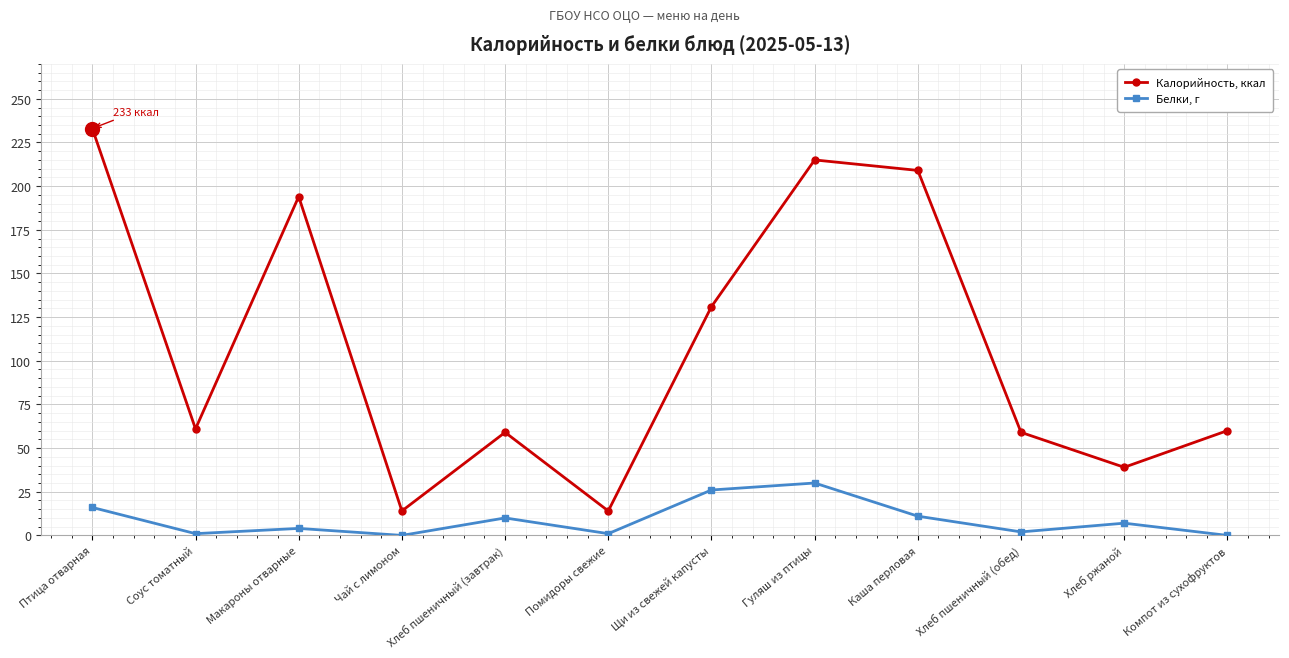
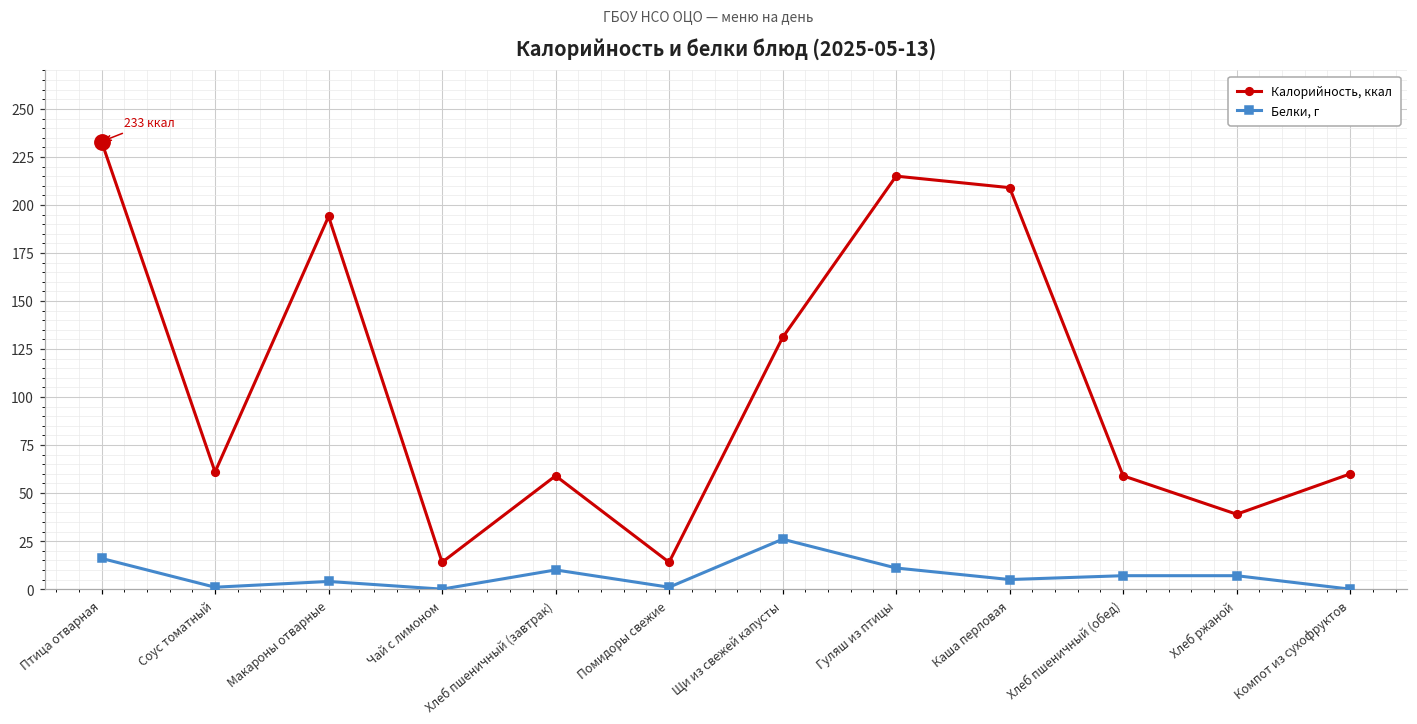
Белки, г, Гуляш из птицы: 30 -> 11
Белки, г, Каша перловая: 11 -> 5
Белки, г, Хлеб пшеничный (обед): 2 -> 7
